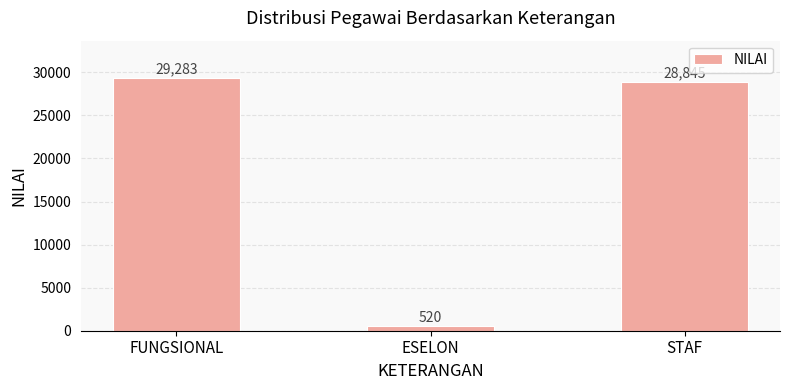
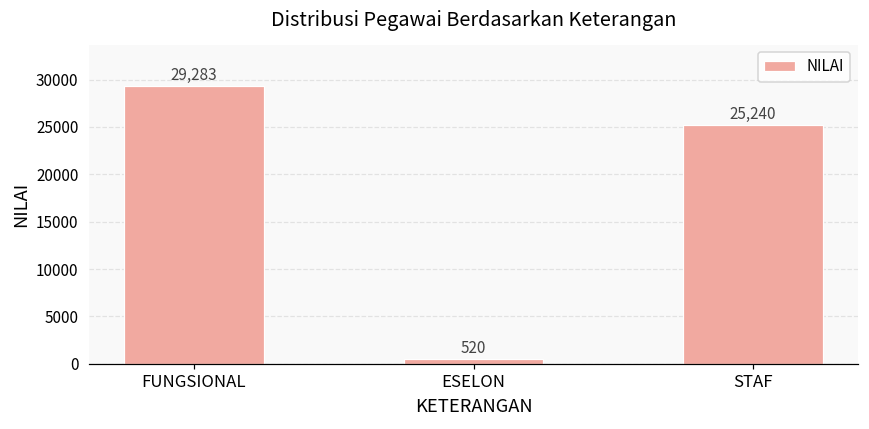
STAF: 28,845 -> 25,240
